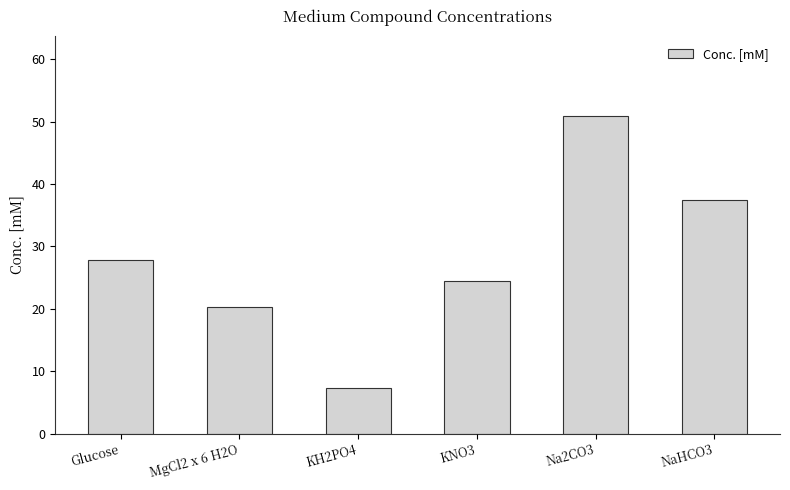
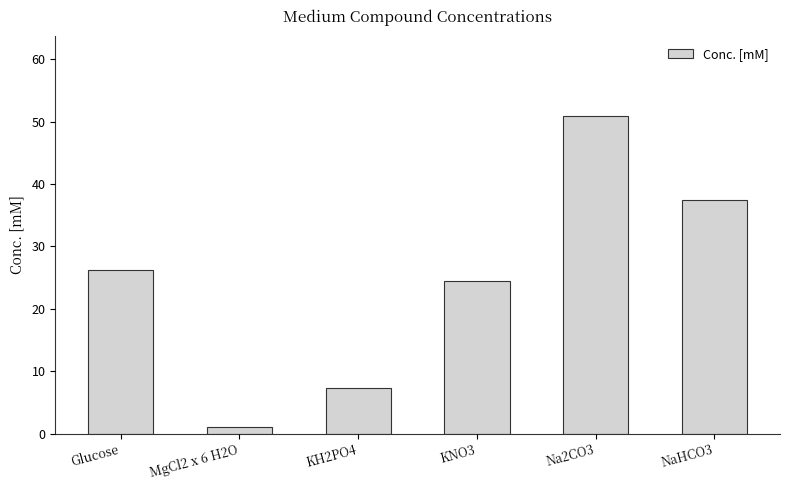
Glucose: 28 -> 26
MgCl2 x 6 H2O: 20 -> 1
